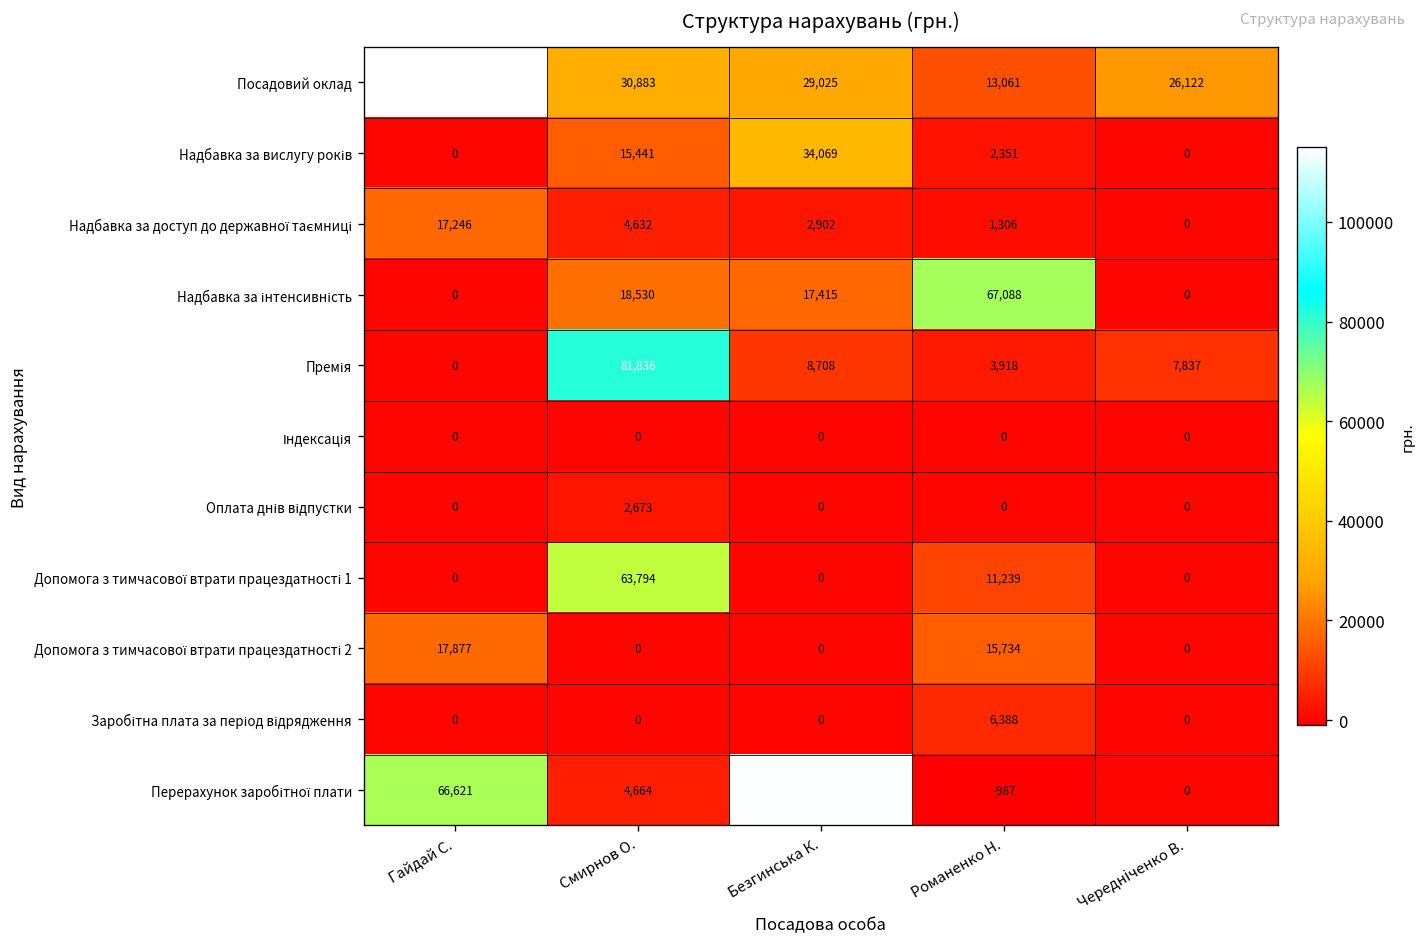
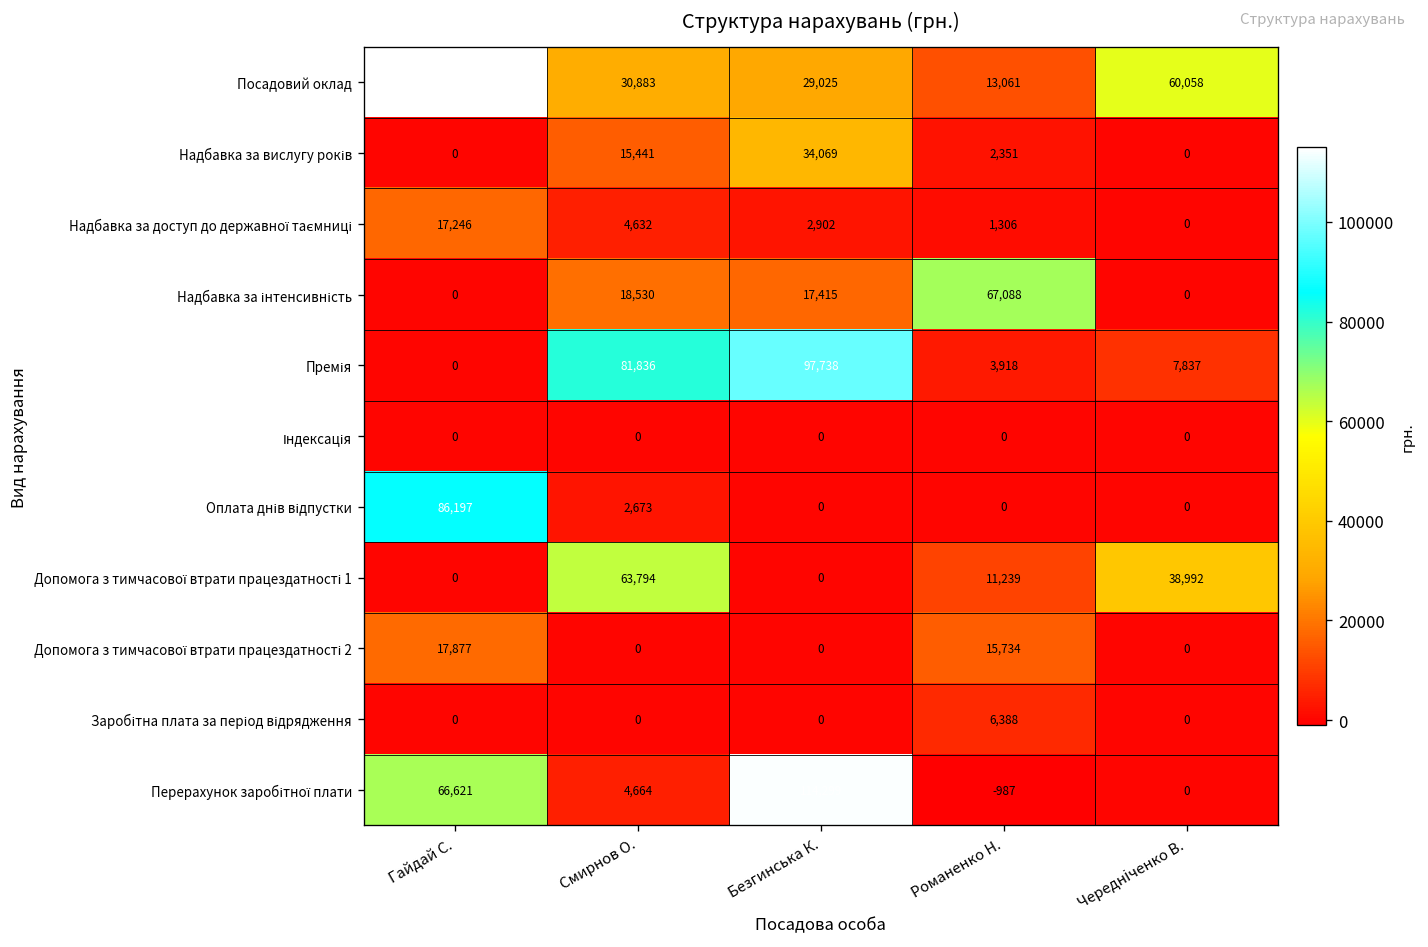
Посадовий оклад, Чередніченко В.: 26,122 -> 60,058
Премія, Безгинська К.: 8,708 -> 97,738
Оплата днів відпустки, Гайдай С.: 0 -> 86,197
Допомога з тимчасової втрати працездатності 1, Чередніченко В.: 0 -> 38,992
